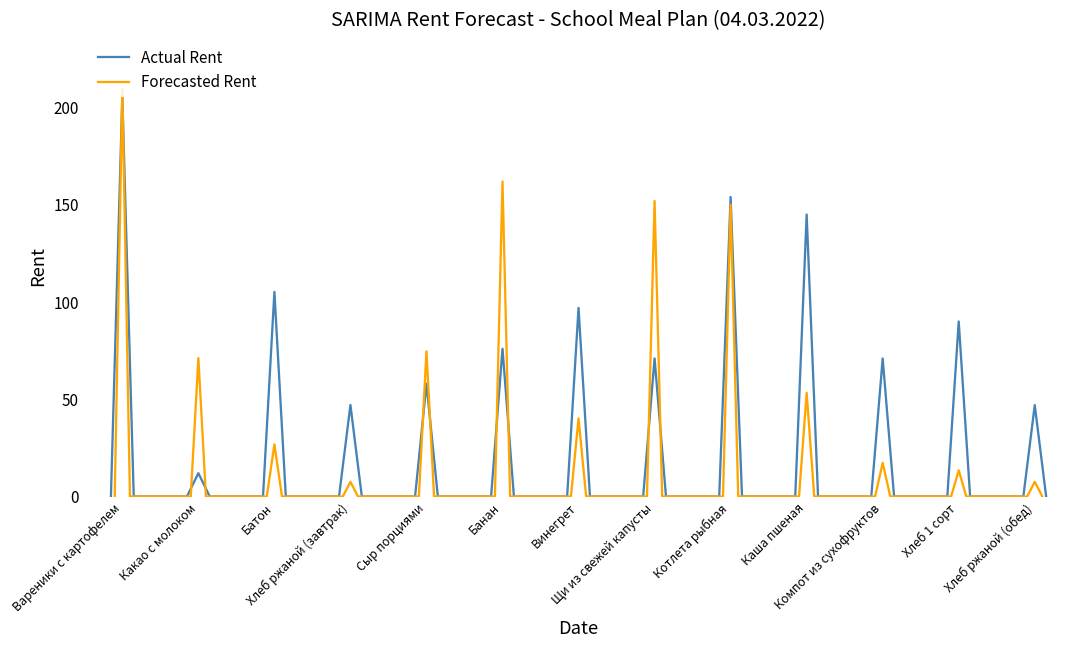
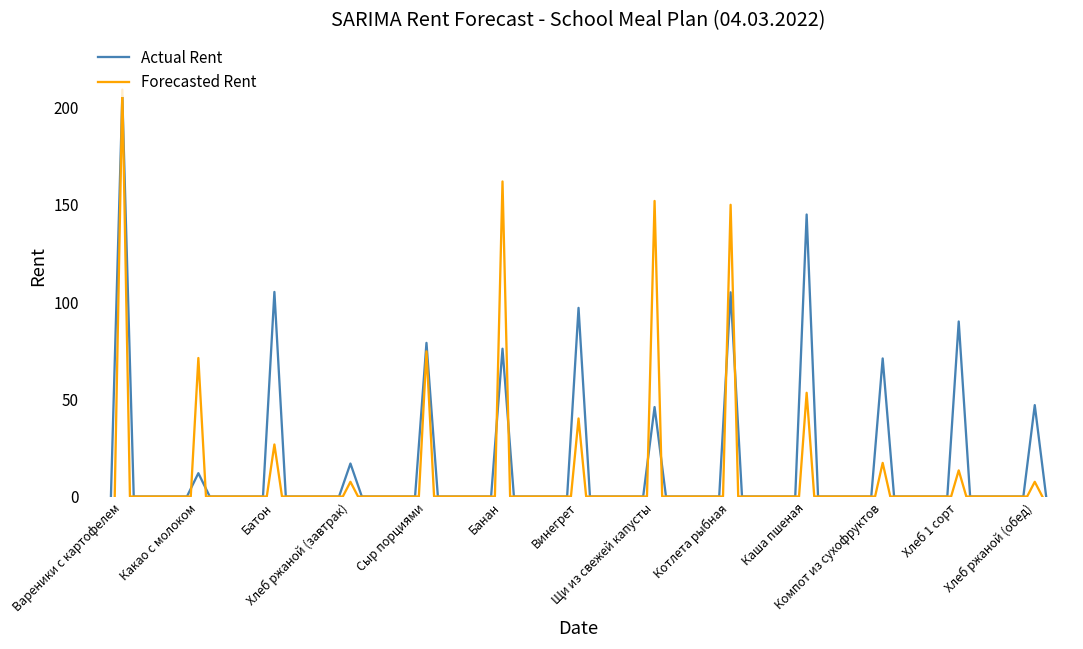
Actual Rent, Хлеб ржаной (завтрак): 47 -> 17
Actual Rent, Сыр порциями: 58 -> 79
Actual Rent, Щи из свежей капусты: 71 -> 46
Actual Rent, Котлета рыбная: 154 -> 105
